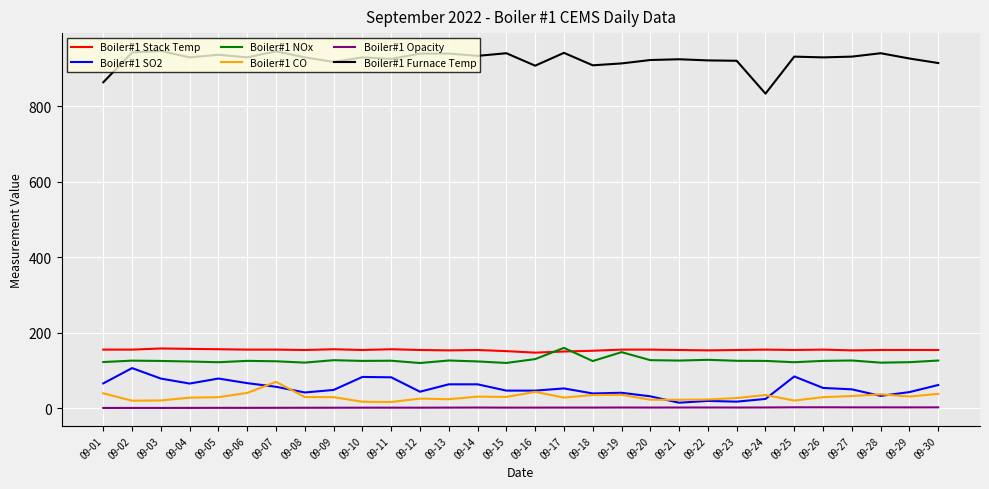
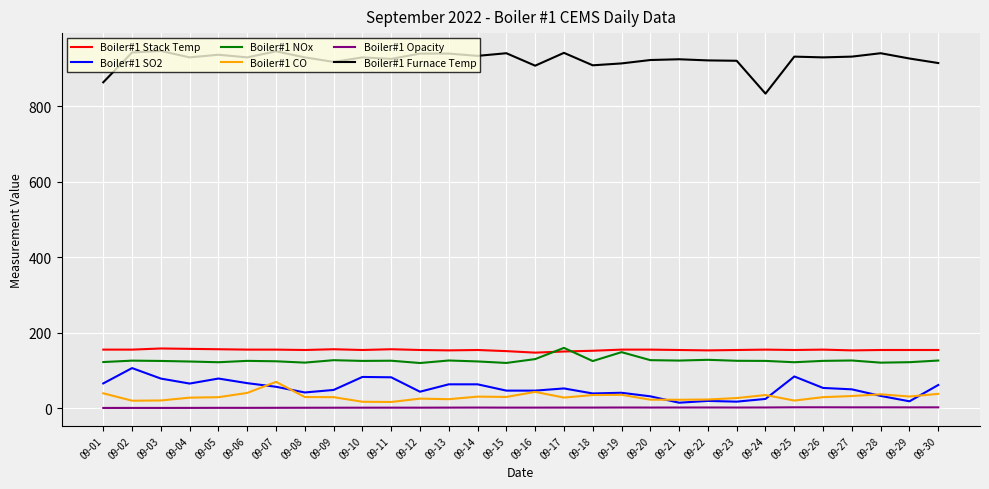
Boiler#1 SO2, 09-29: 40 -> 20
